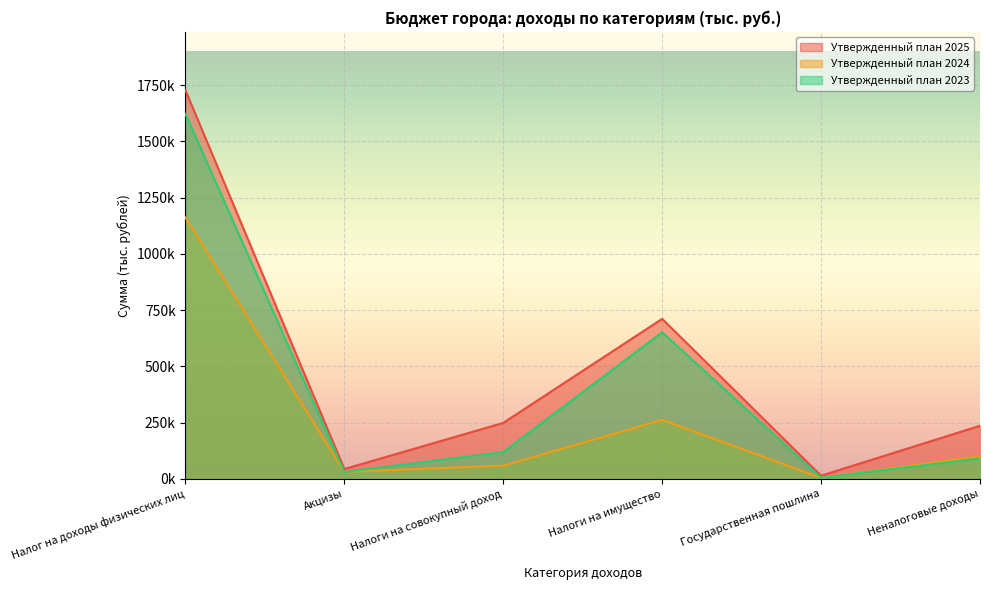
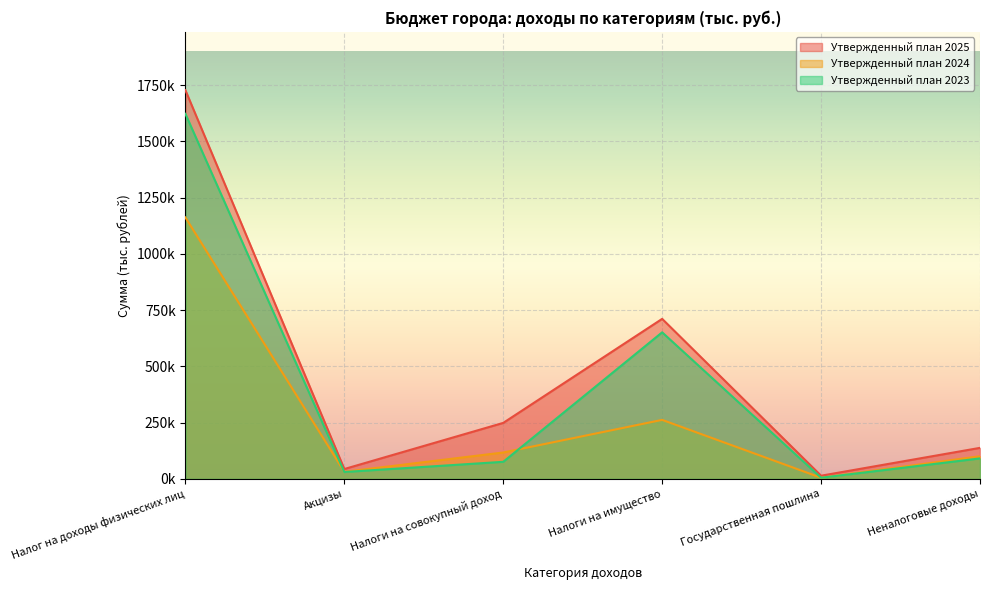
Утвержденный план 2024, Налоги на совокупный доход: 60000 -> 120000
Утвержденный план 2023, Налоги на совокупный доход: 120000 -> 80000
Утвержденный план 2025, Неналоговые доходы: 240000 -> 140000
